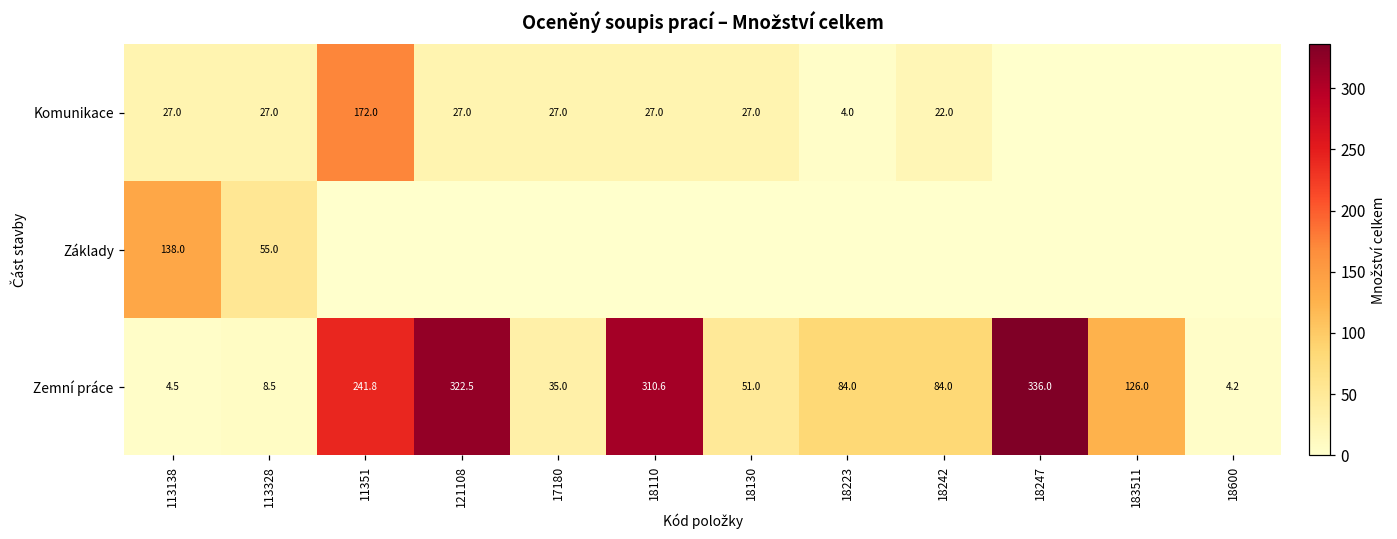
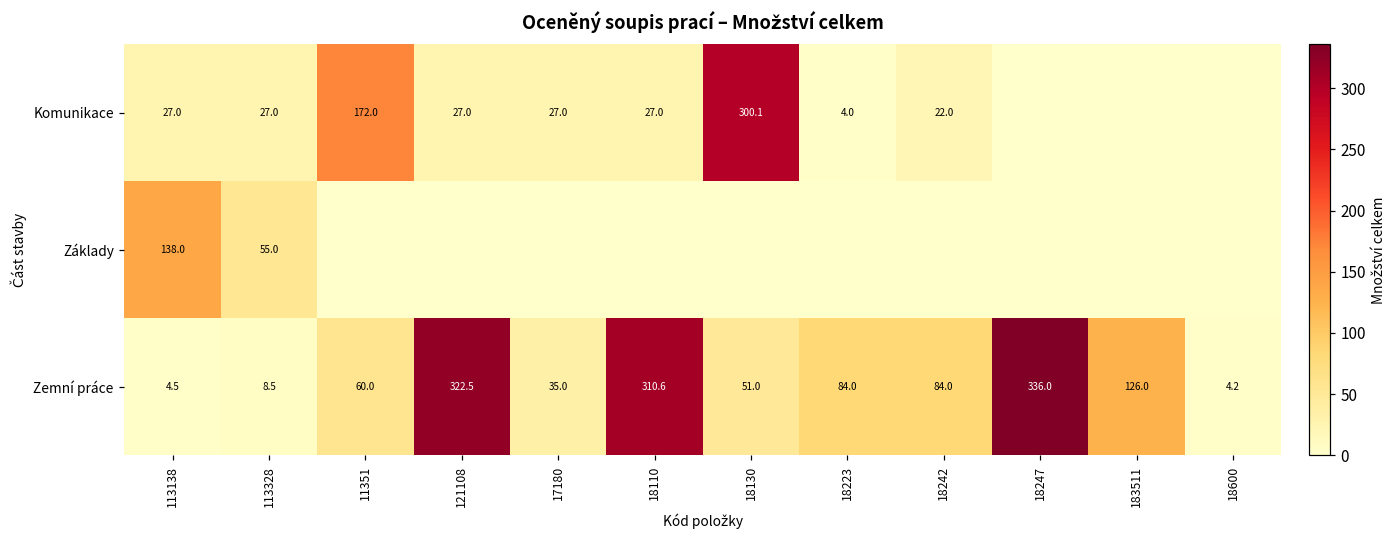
Komunikace, 18130: 27.0 -> 300.1
Zemní práce, 11351: 241.8 -> 60.0
